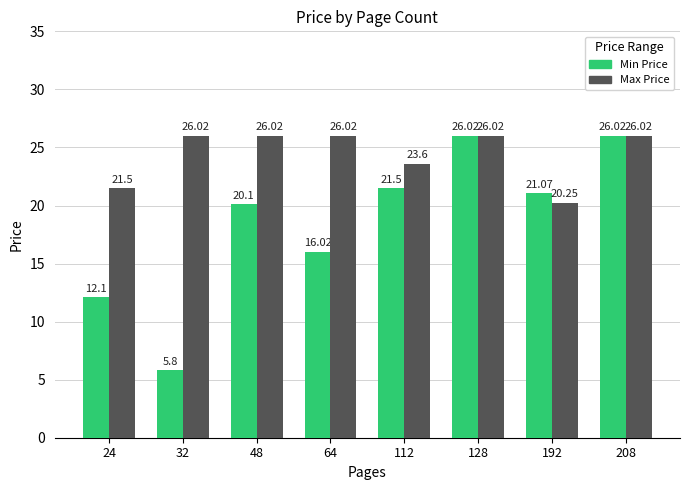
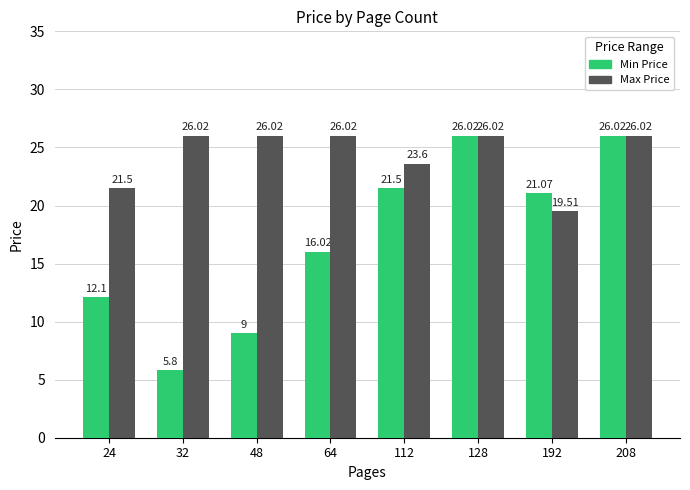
Min Price, 48: 20.1 -> 9
Max Price, 192: 20.25 -> 19.51
